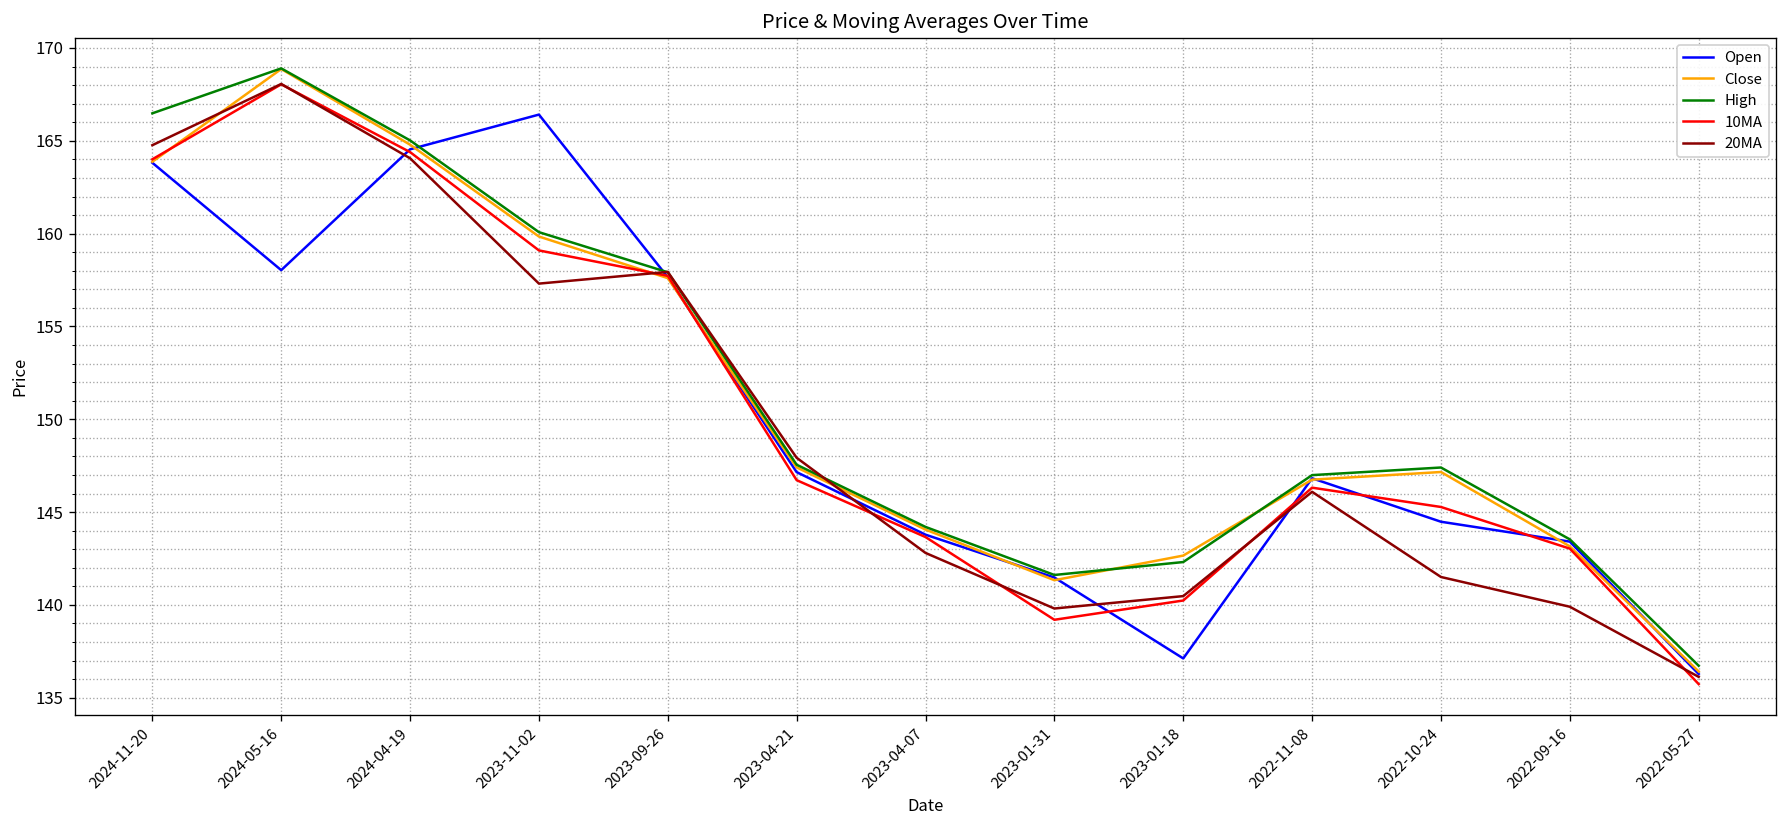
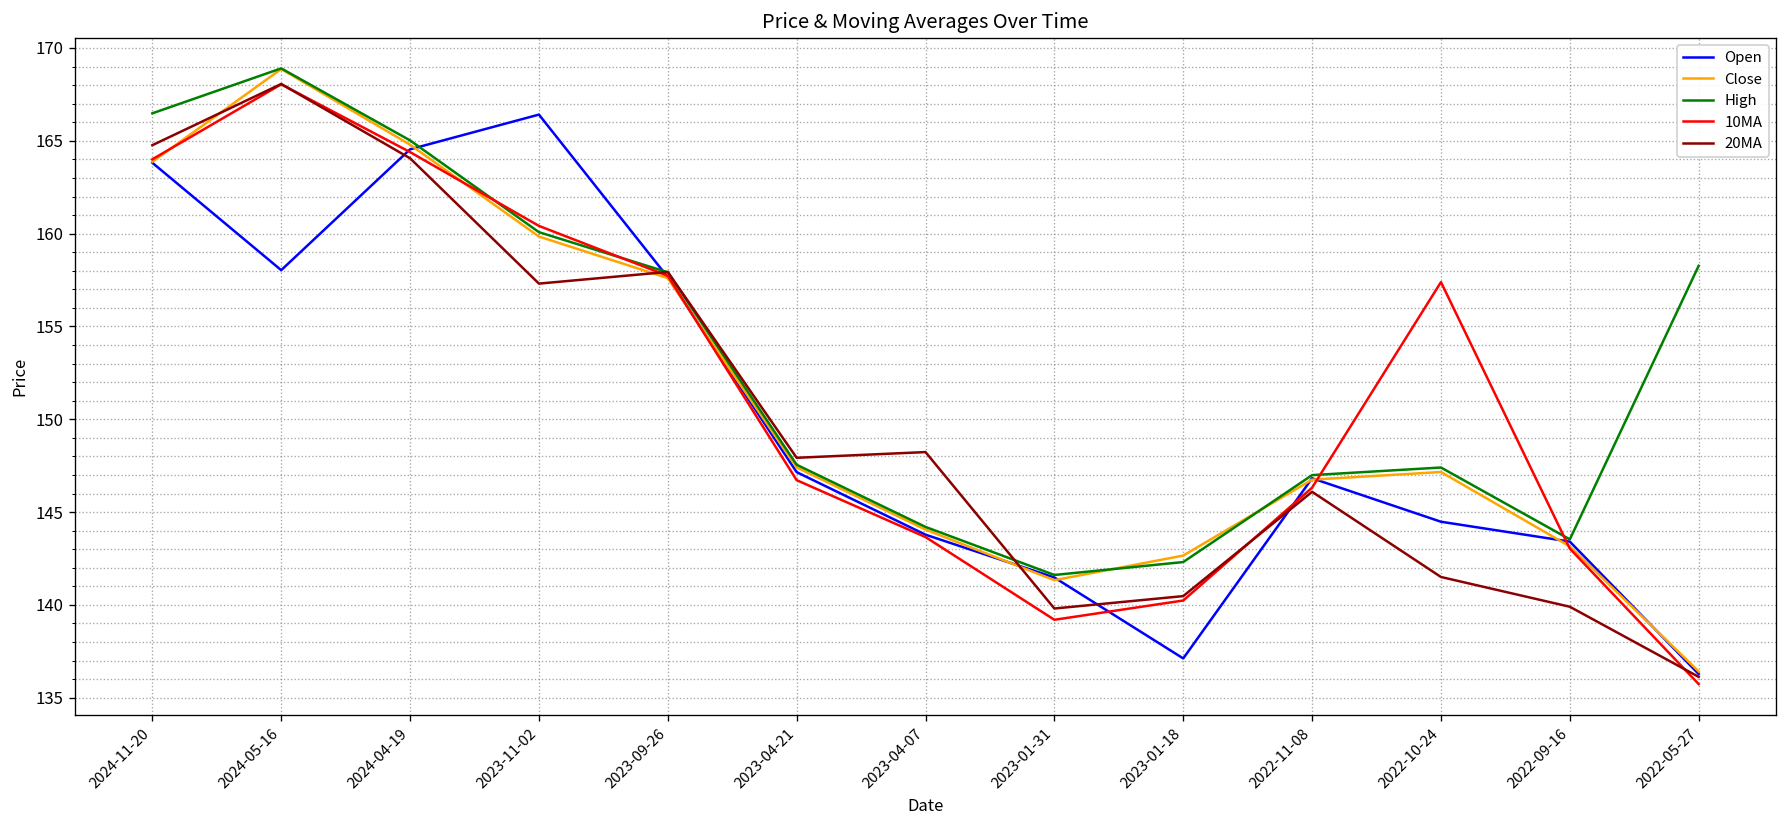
10MA, 2023-11-02: 159.1 -> 160.4
20MA, 2023-04-07: 142.8 -> 148.2
10MA, 2022-10-24: 145.3 -> 157.4
High, 2022-05-27: 136.7 -> 158.3
